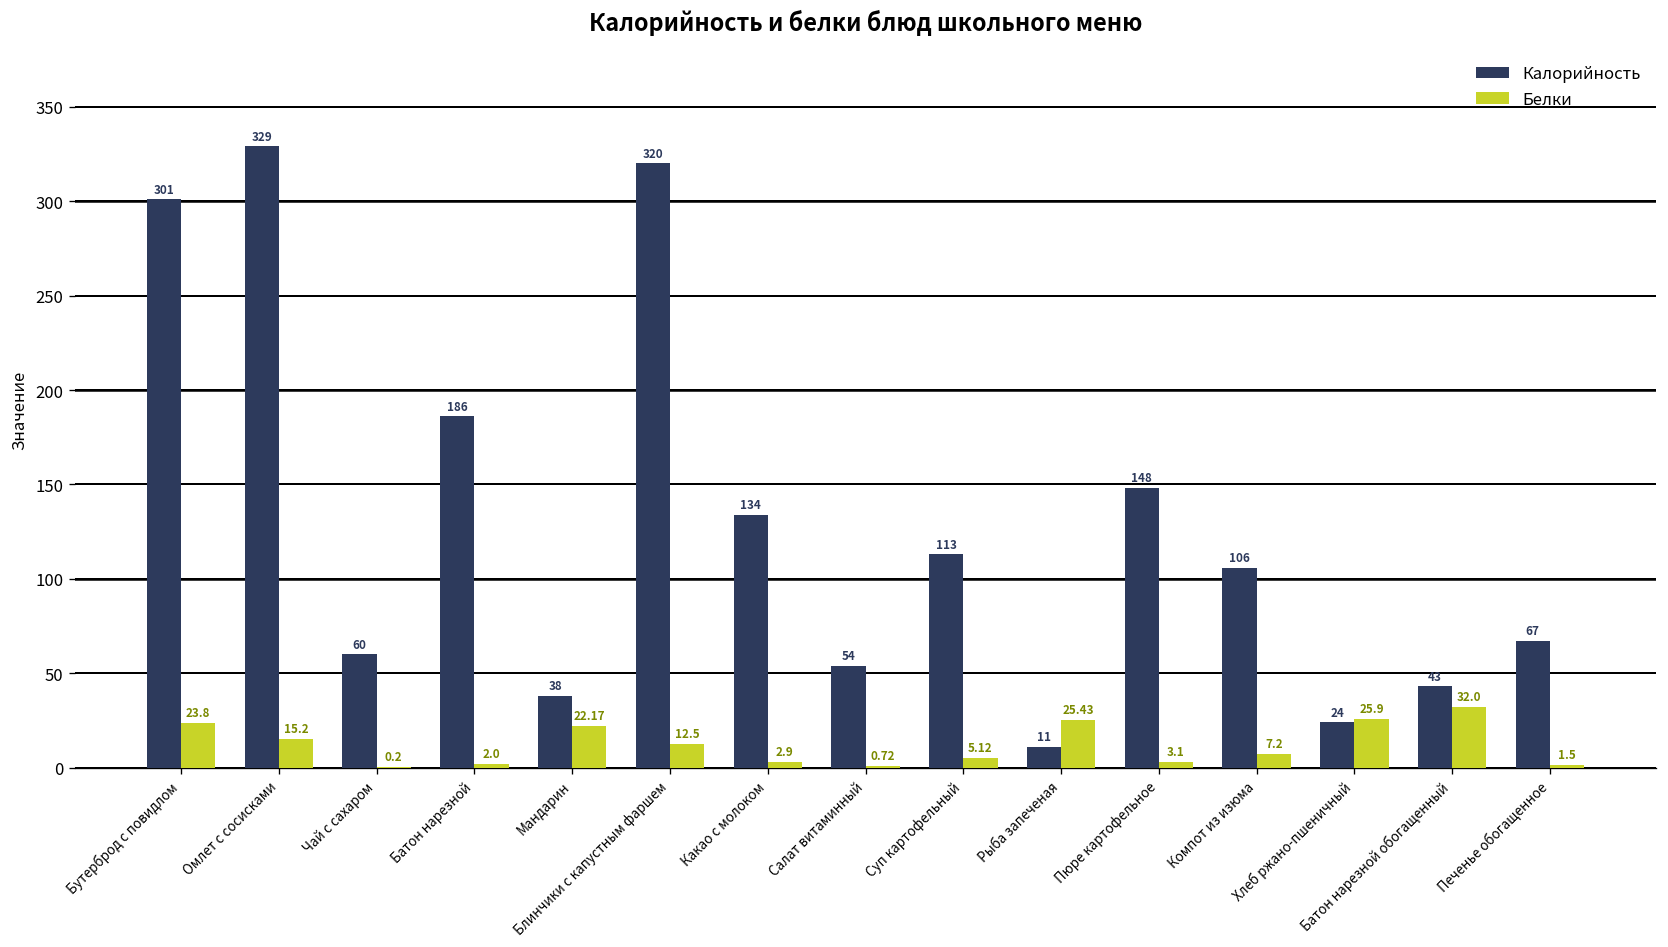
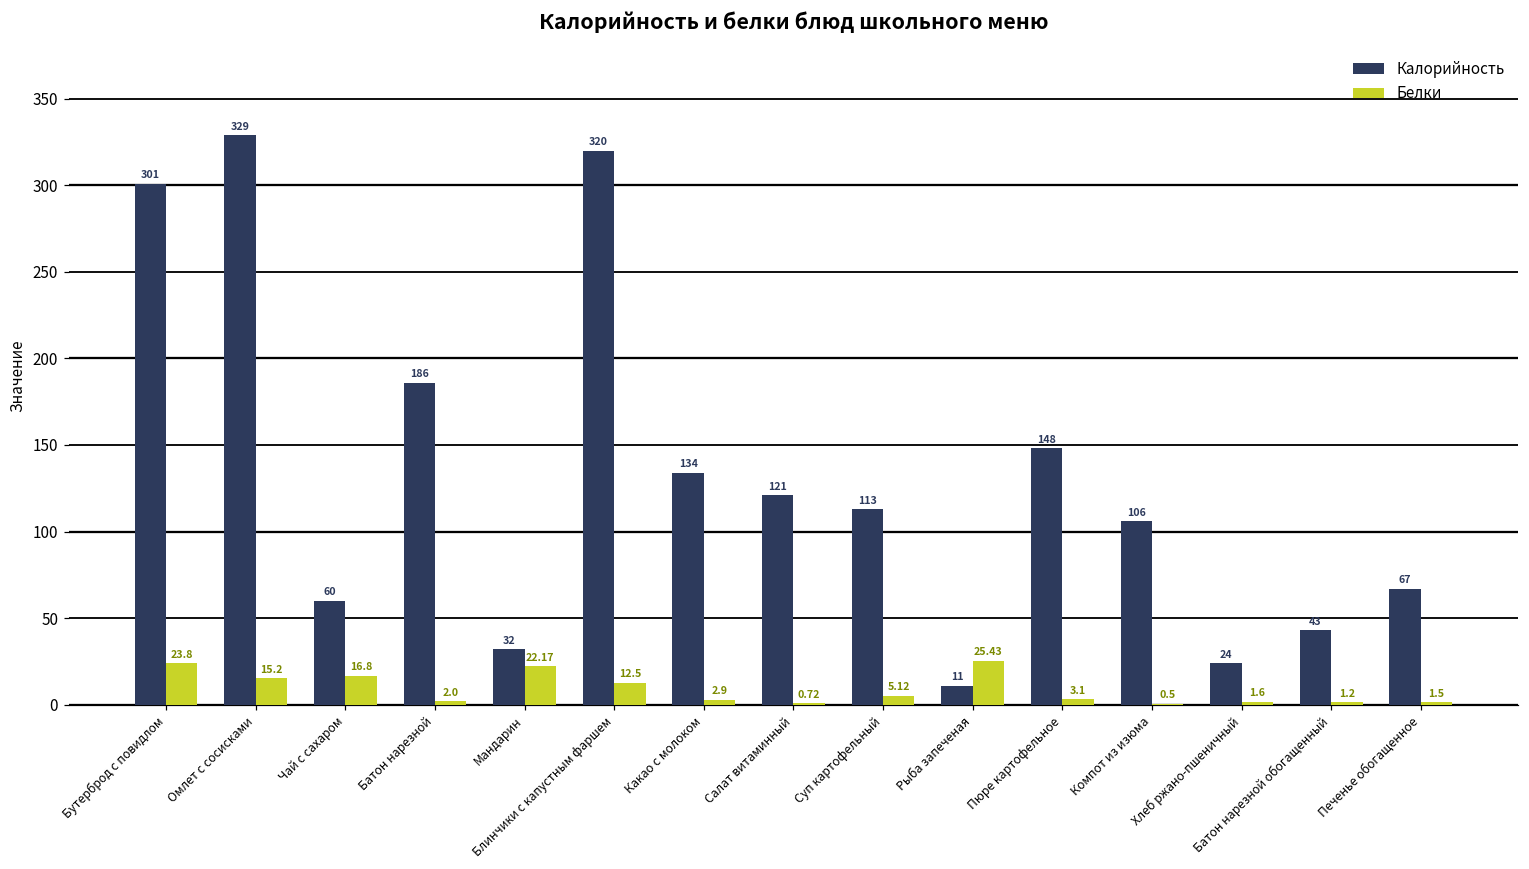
Белки, Чай с сахаром: 0.2 -> 16.8
Калорийность, Мандарин: 38 -> 32
Калорийность, Салат витаминный: 54 -> 121
Белки, Компот из изюма: 7.2 -> 0.5
Белки, Хлеб ржано-пшеничный: 25.9 -> 1.6
Белки, Батон нарезной обогащенный: 32.0 -> 1.2
